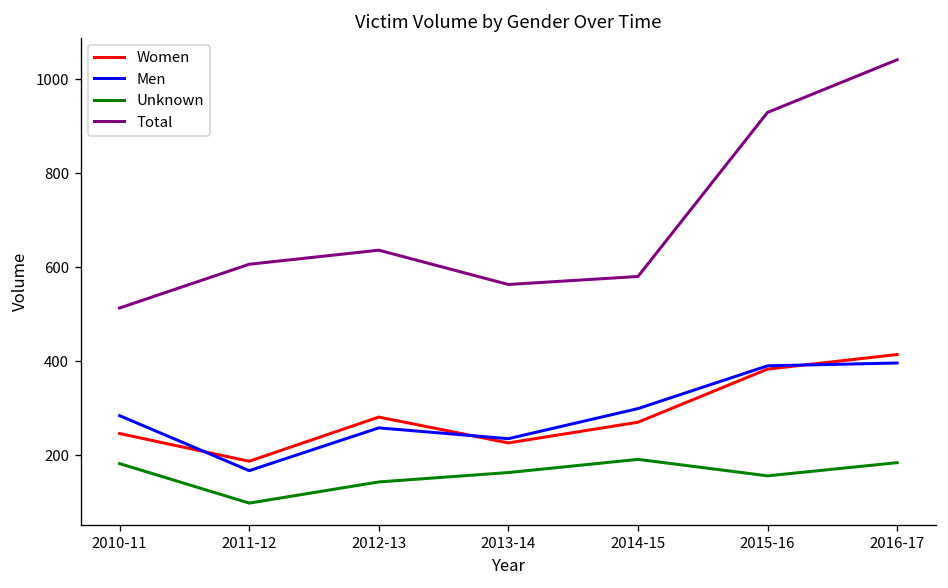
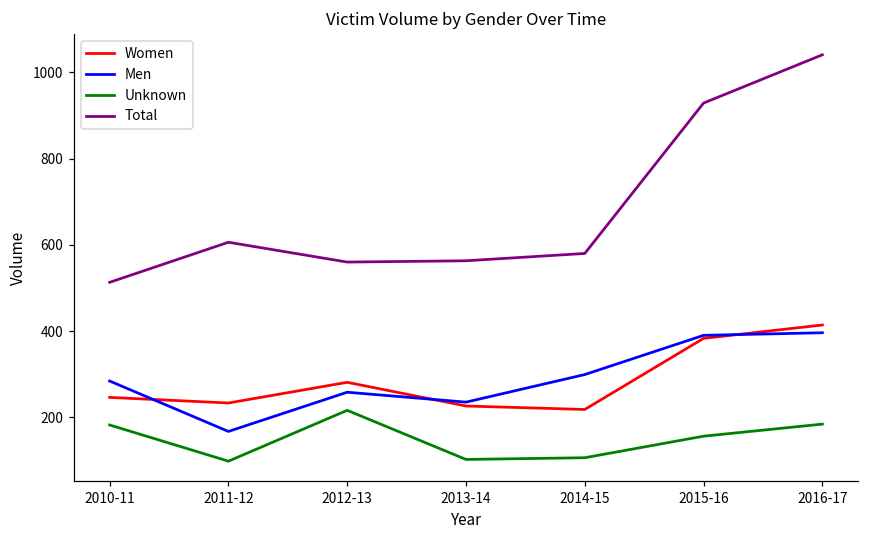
Women, 2011-12: 190 -> 230
Unknown, 2012-13: 140 -> 220
Total, 2012-13: 640 -> 560
Unknown, 2013-14: 160 -> 100
Women, 2014-15: 270 -> 220
Unknown, 2014-15: 190 -> 110
